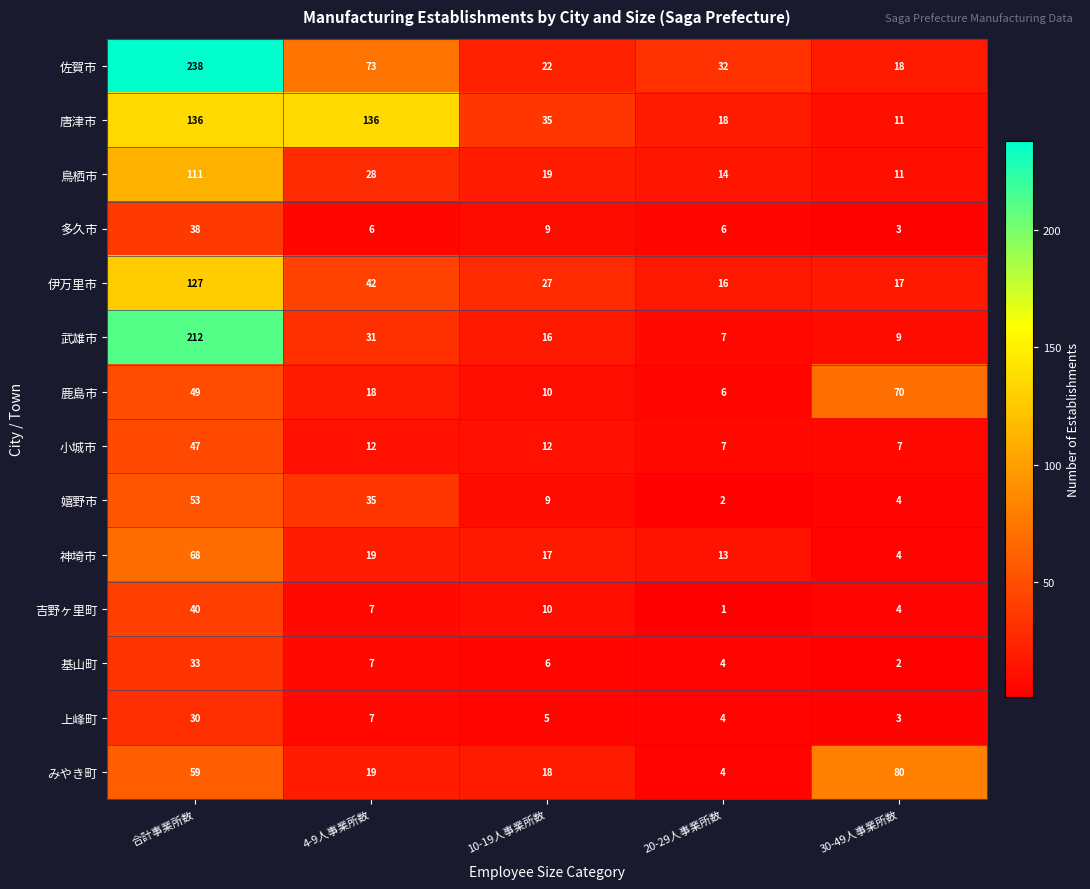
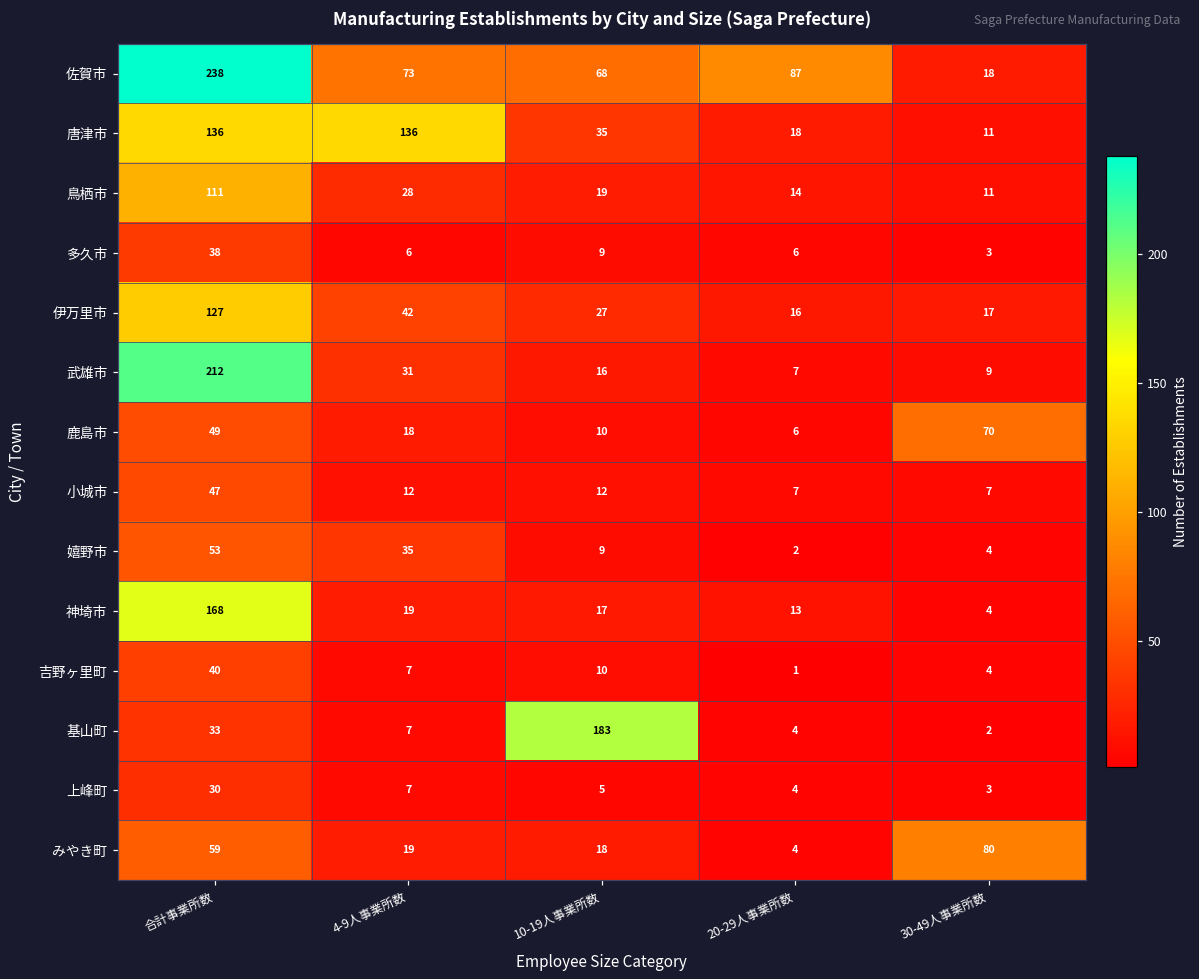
佐賀市, 10-19人事業所数: 22 -> 68
佐賀市, 20-29人事業所数: 32 -> 87
神埼市, 合計事業所数: 68 -> 168
基山町, 10-19人事業所数: 6 -> 183
